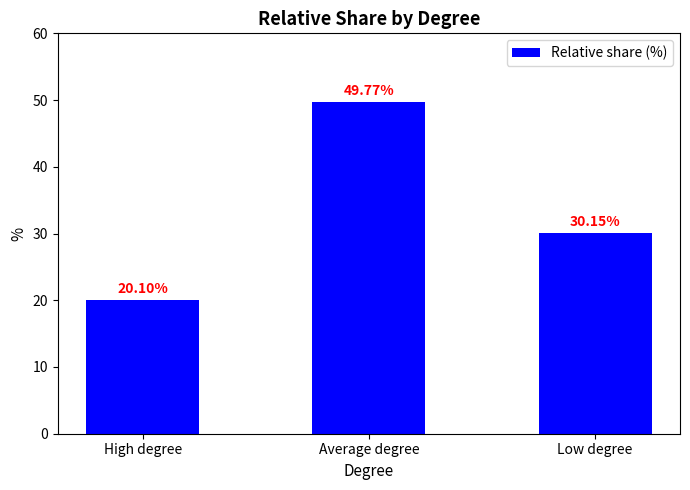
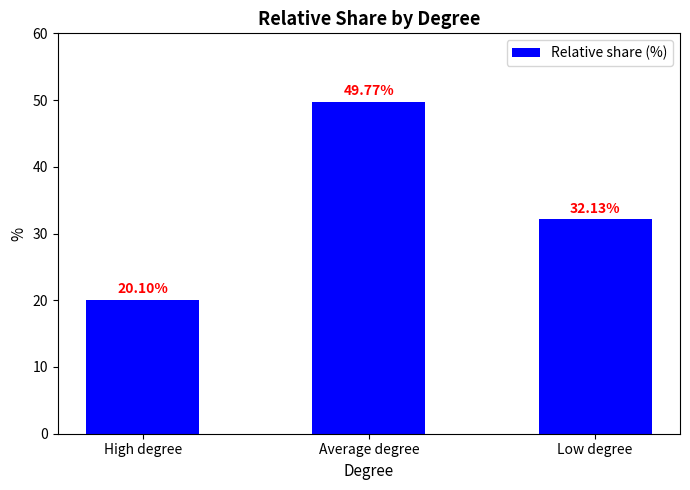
Low degree: 30.15% -> 32.13%
